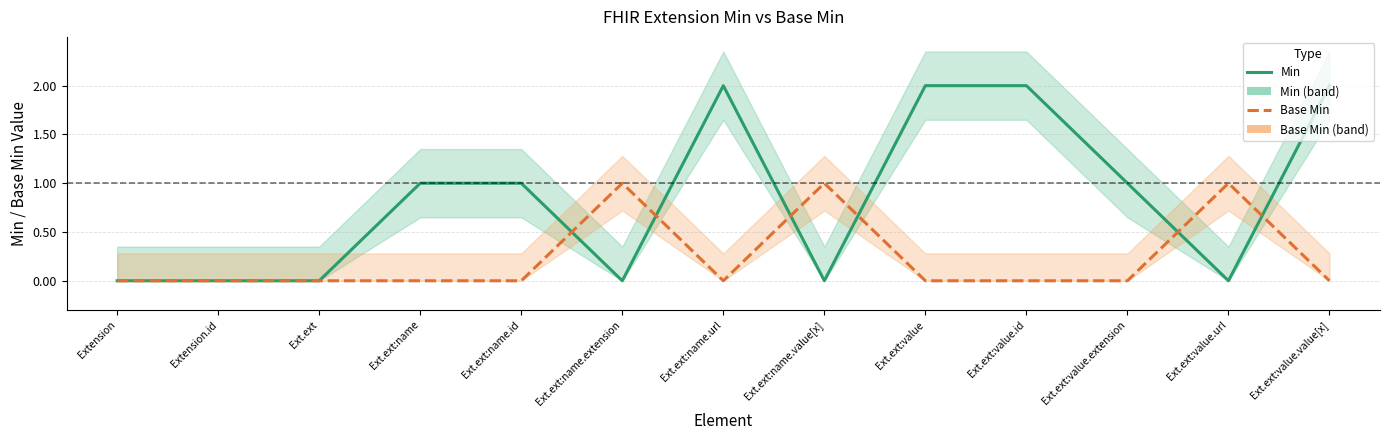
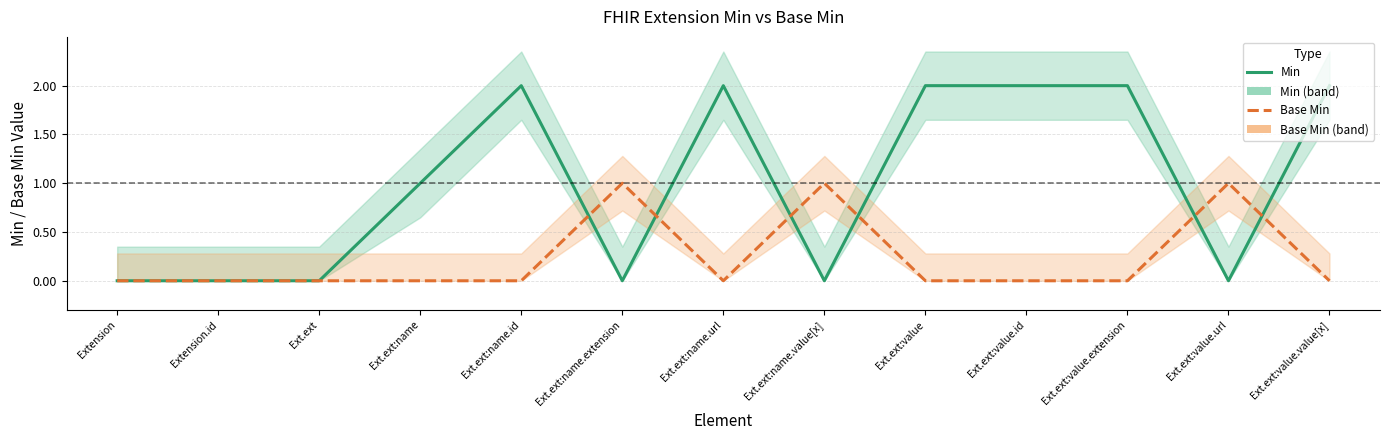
Min, Ext.ext:name.id: 1 -> 2
Min, Ext.ext:value.extension: 1 -> 2
